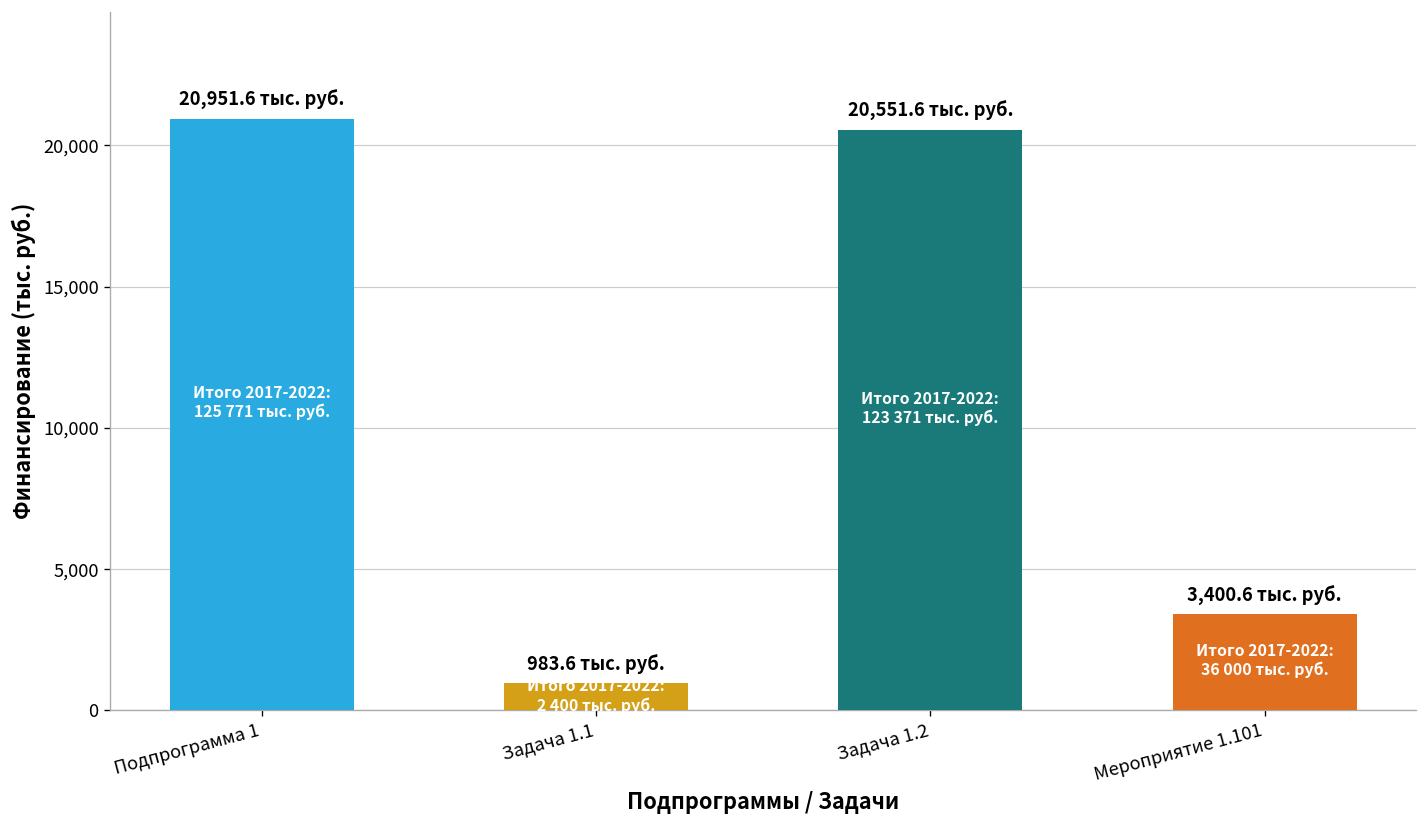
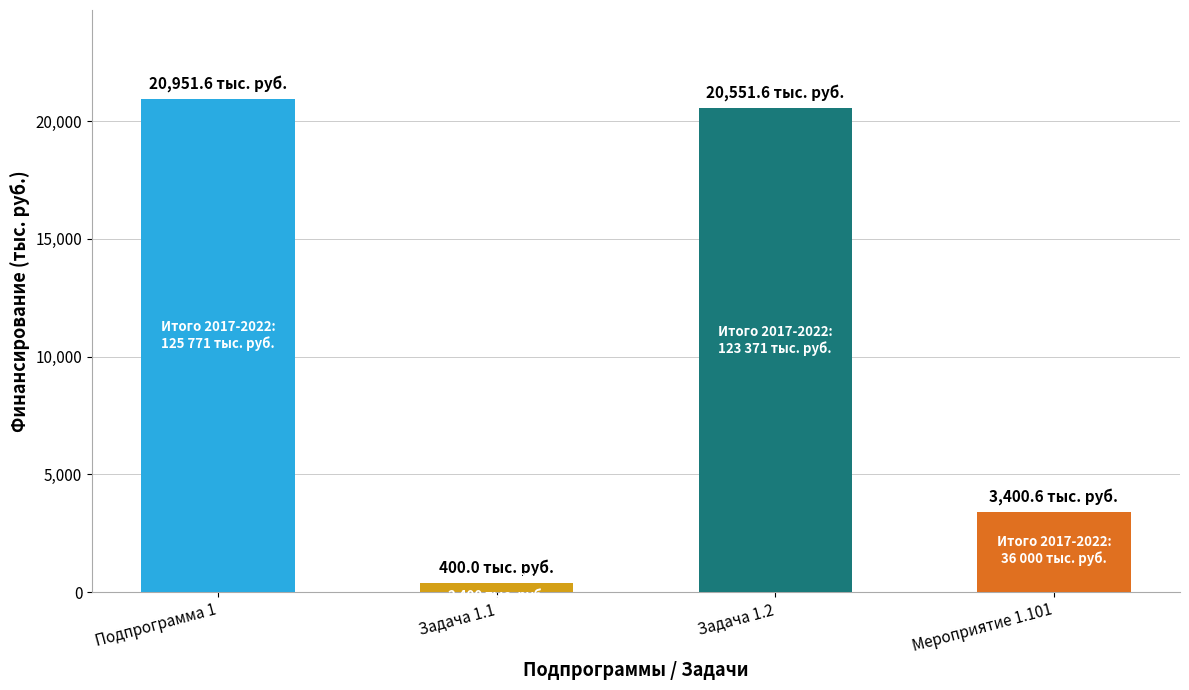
Задача 1.1: 983.6 -> 400.0
